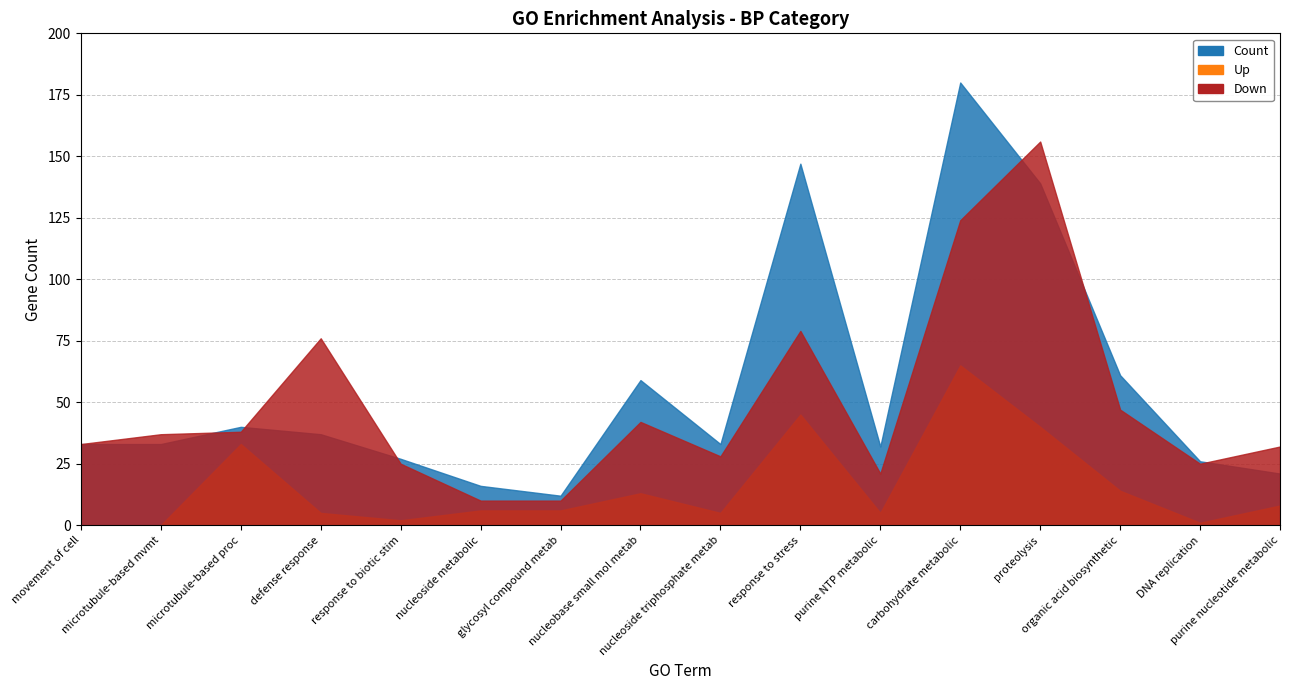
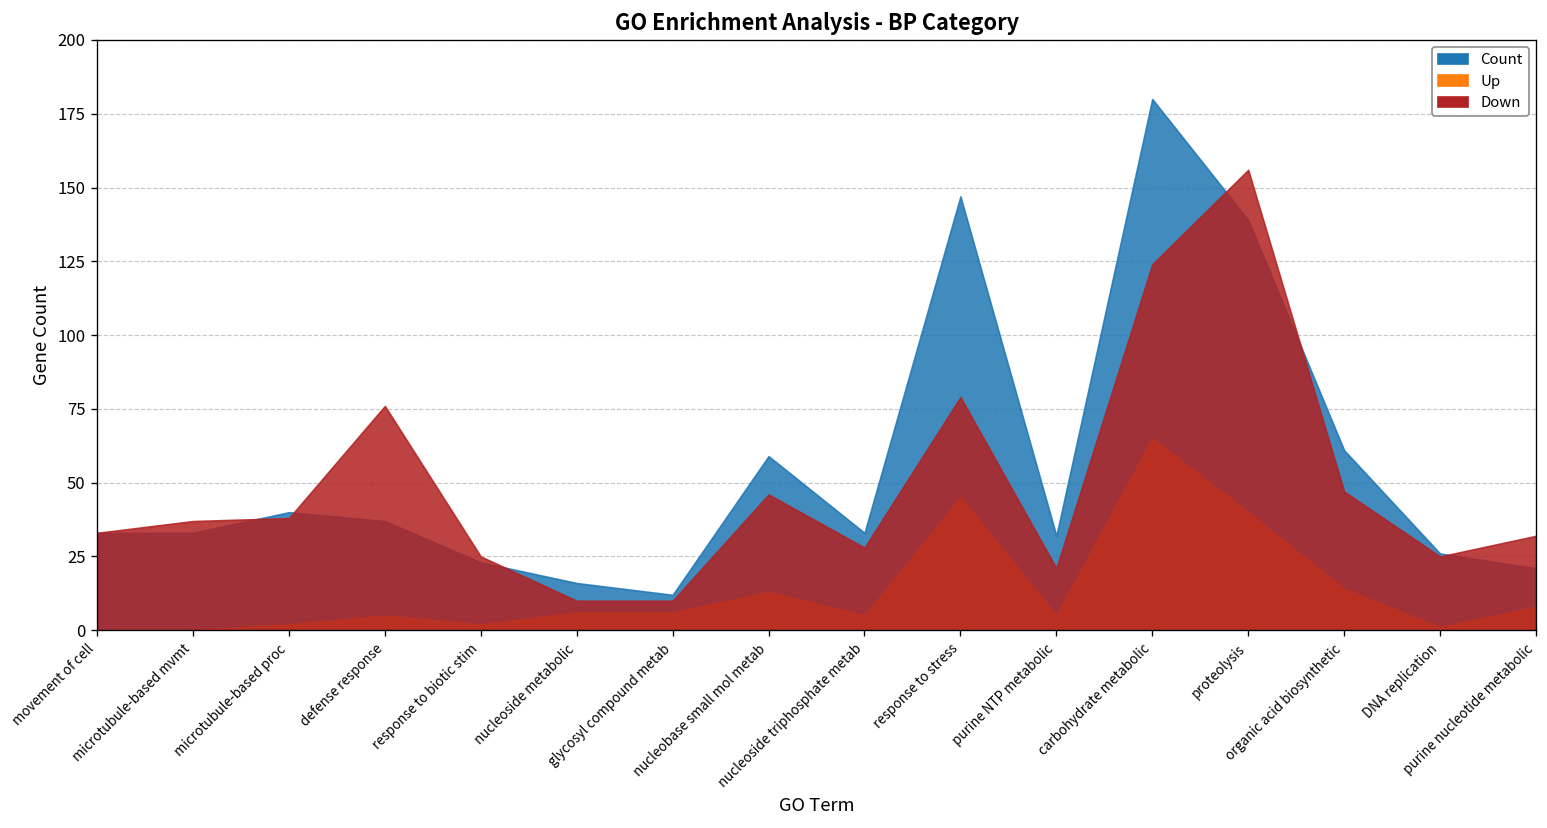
Up, microtubule-based proc: 33 -> 2
Count, response to biotic stim: 27 -> 23
Down, nucleobase small mol metab: 42 -> 46
